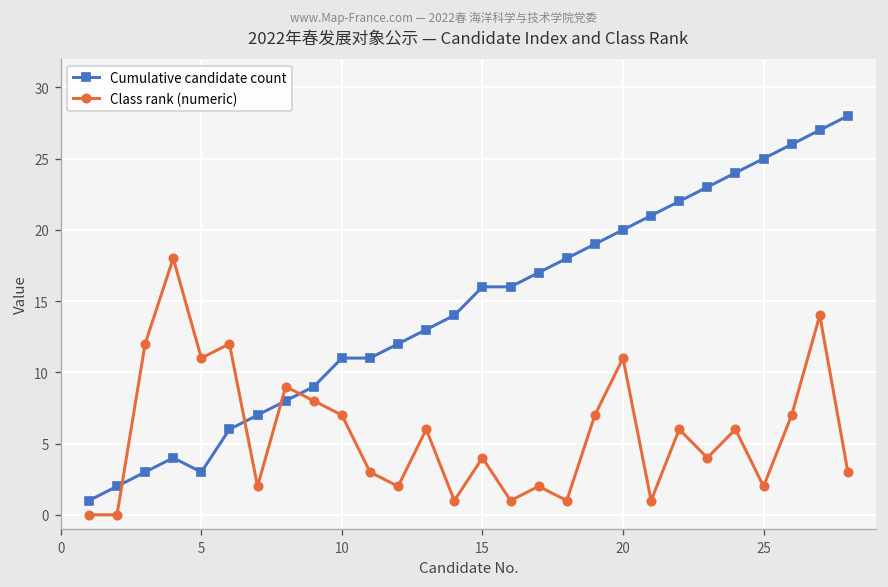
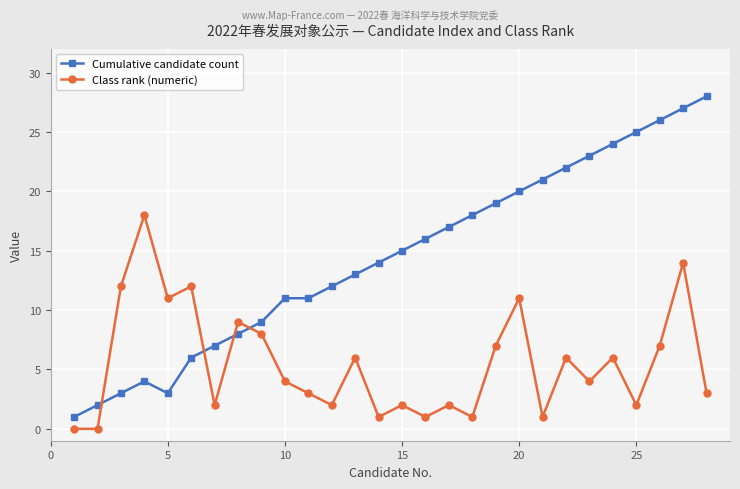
Class rank (numeric), 10: 7 -> 4
Cumulative candidate count, 15: 16 -> 15
Class rank (numeric), 15: 4 -> 2
